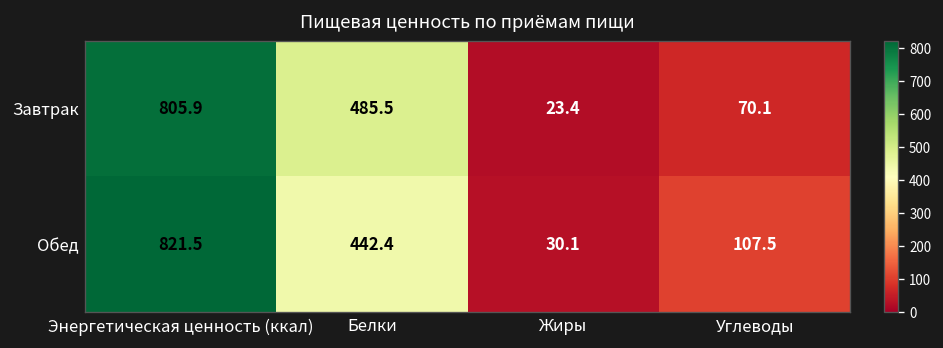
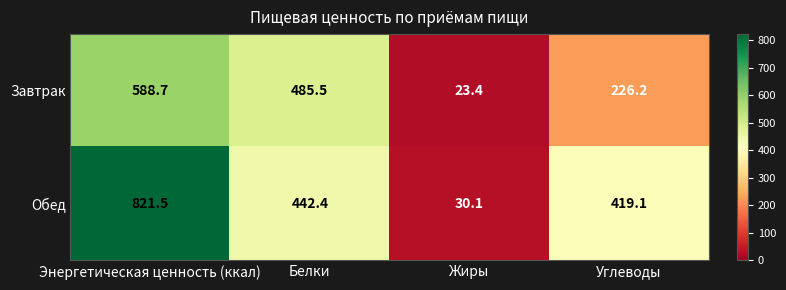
Завтрак, Энергетическая ценность (ккал): 805.9 -> 588.7
Завтрак, Углеводы: 70.1 -> 226.2
Обед, Углеводы: 107.5 -> 419.1
